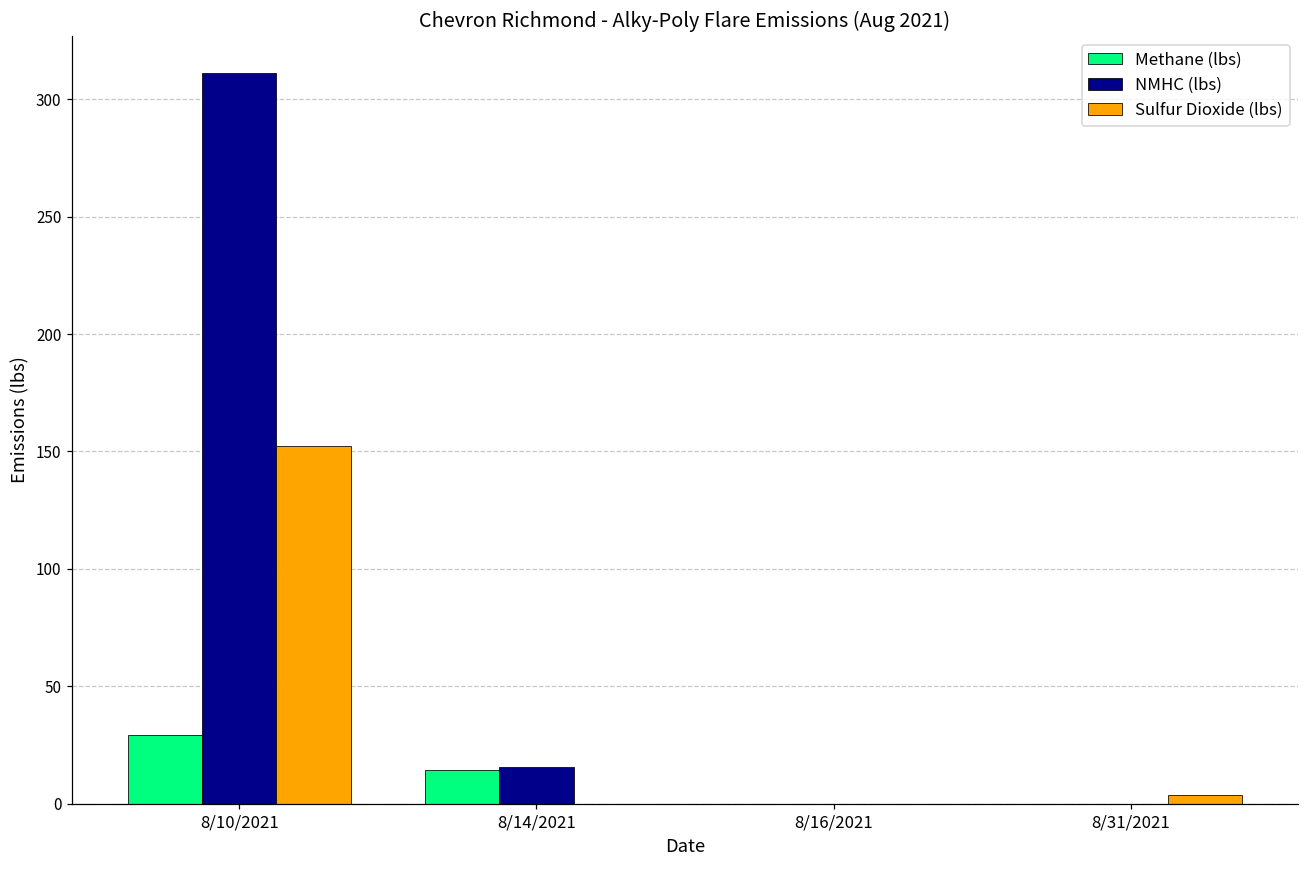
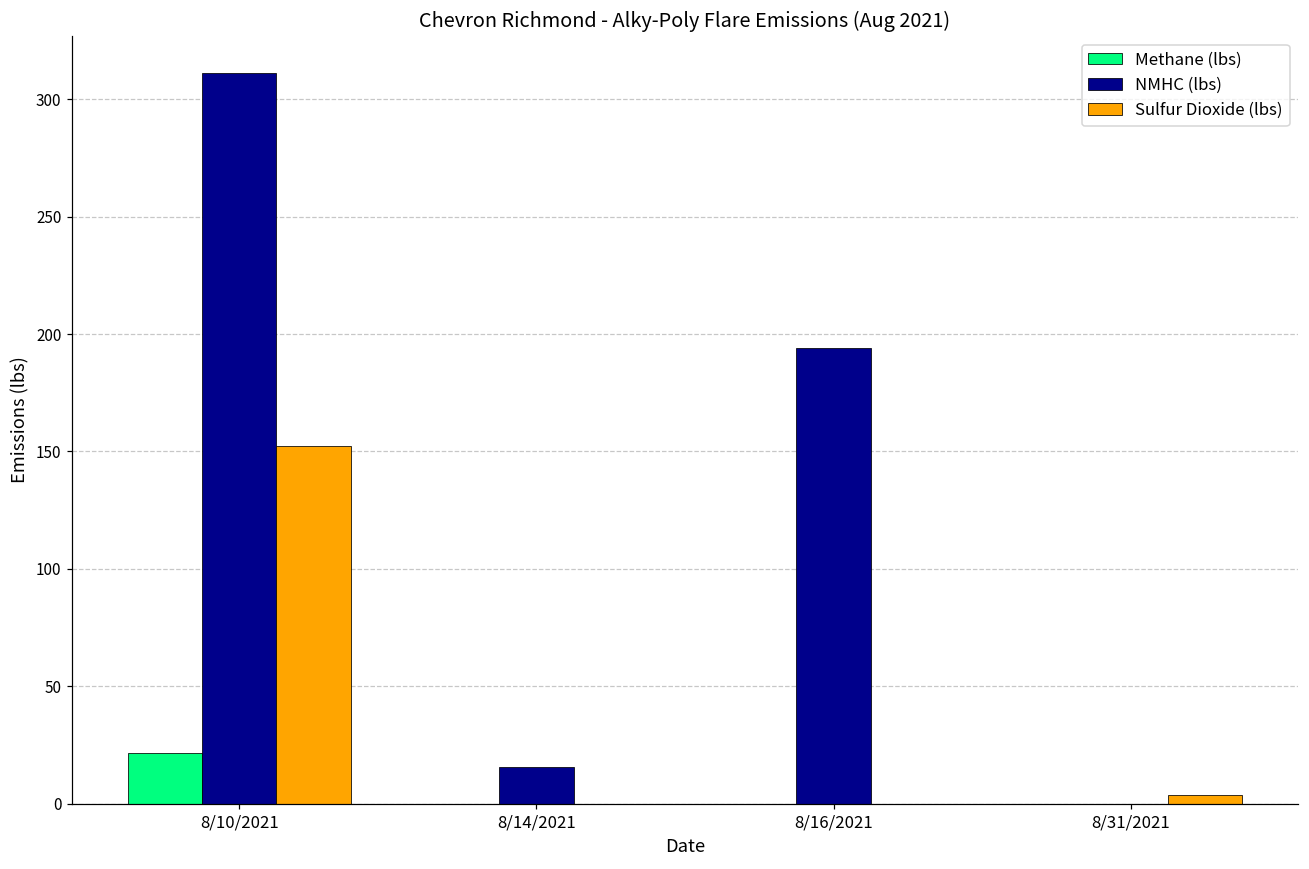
Methane (lbs), 8/10/2021: 29 -> 22
Methane (lbs), 8/14/2021: 14 -> 0
NMHC (lbs), 8/16/2021: 0 -> 194
